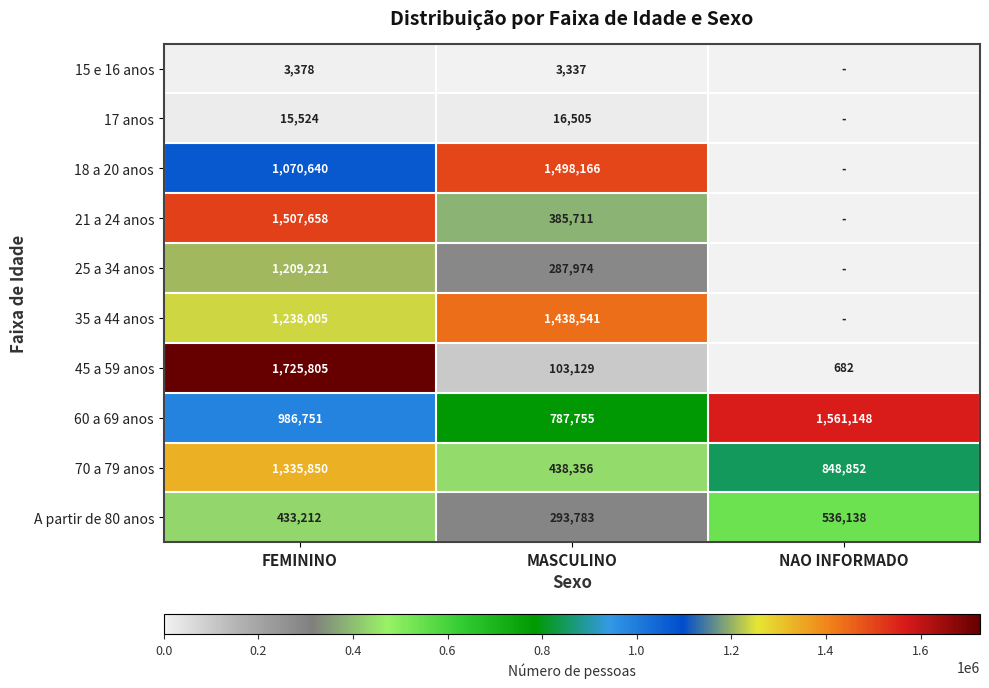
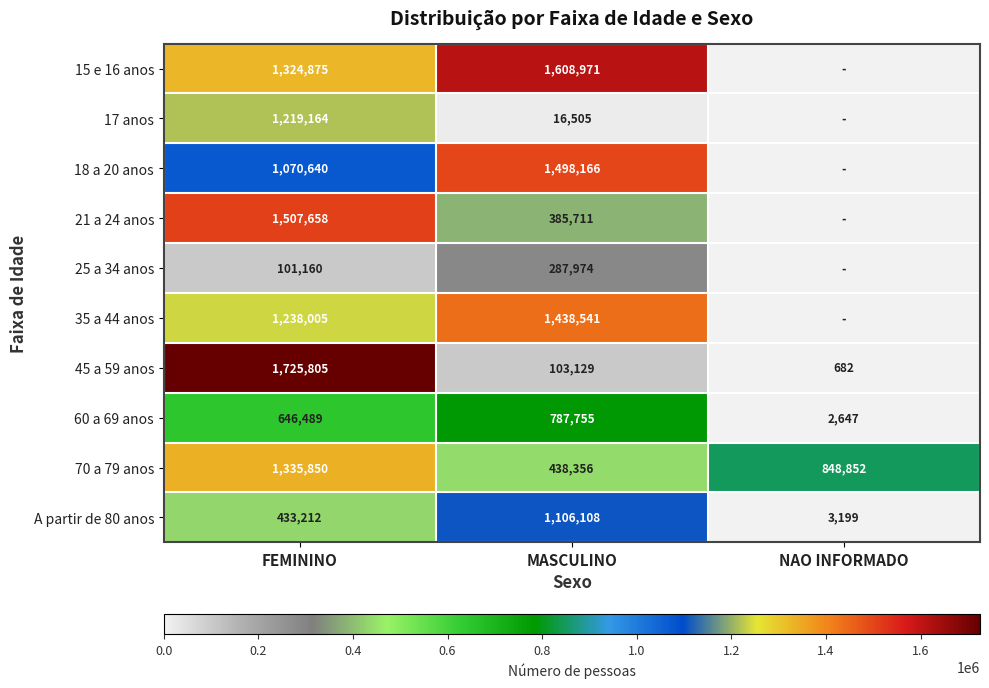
15 e 16 anos, FEMININO: 3,378 -> 1,324,875
15 e 16 anos, MASCULINO: 3,337 -> 1,608,971
17 anos, FEMININO: 15,524 -> 1,219,164
25 a 34 anos, FEMININO: 1,209,221 -> 101,160
60 a 69 anos, FEMININO: 986,751 -> 646,489
60 a 69 anos, NAO INFORMADO: 1,561,148 -> 2,647
A partir de 80 anos, MASCULINO: 293,783 -> 1,106,108
A partir de 80 anos, NAO INFORMADO: 536,138 -> 3,199
